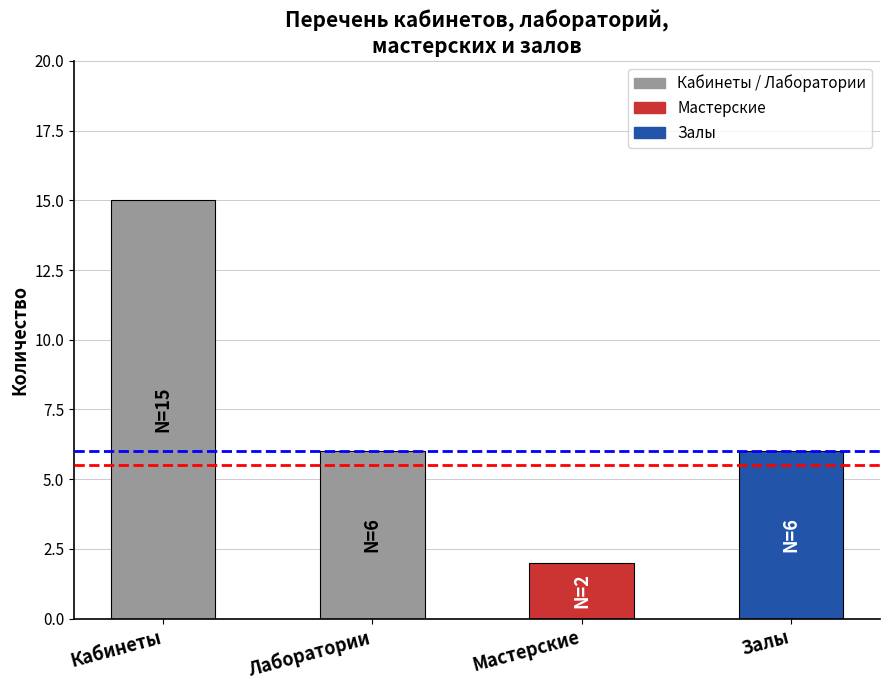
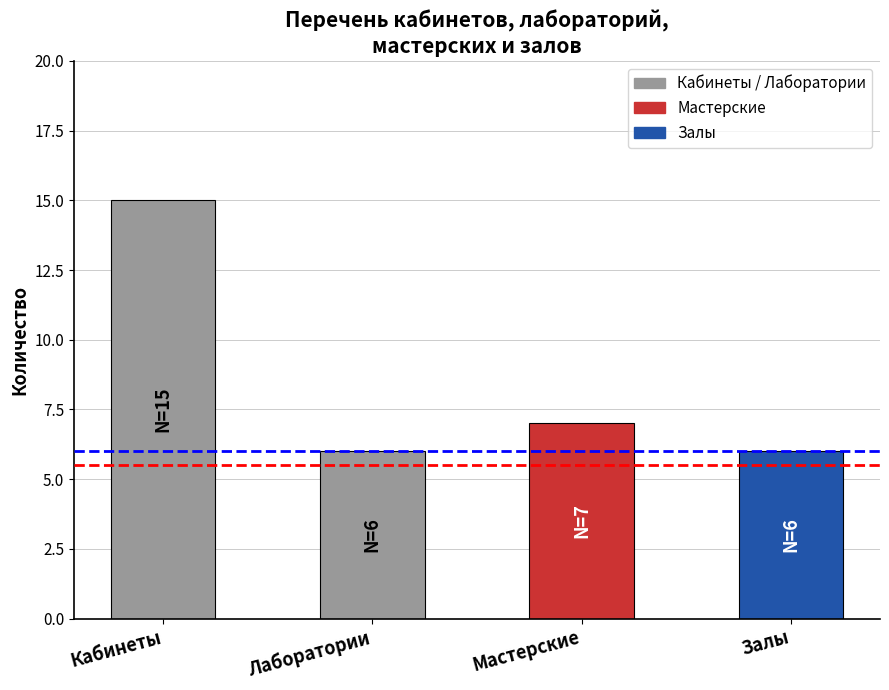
Мастерские: 2 -> 7
